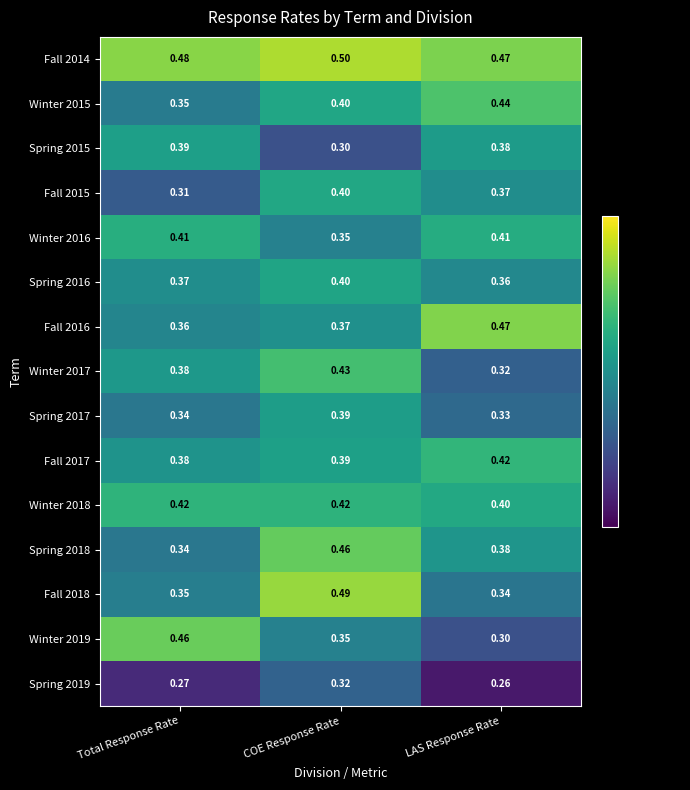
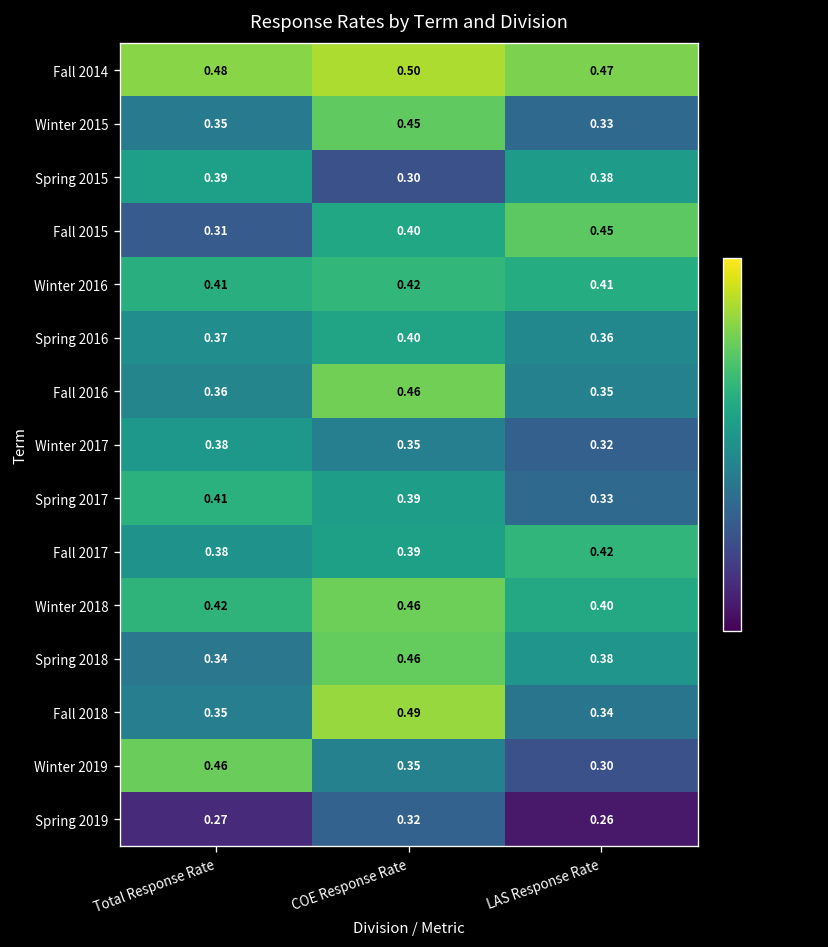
Winter 2015, COE Response Rate: 0.40 -> 0.45
Winter 2015, LAS Response Rate: 0.44 -> 0.33
Fall 2015, LAS Response Rate: 0.37 -> 0.45
Winter 2016, COE Response Rate: 0.35 -> 0.42
Fall 2016, COE Response Rate: 0.37 -> 0.46
Fall 2016, LAS Response Rate: 0.47 -> 0.35
Winter 2017, COE Response Rate: 0.43 -> 0.35
Spring 2017, Total Response Rate: 0.34 -> 0.41
Winter 2018, COE Response Rate: 0.42 -> 0.46
